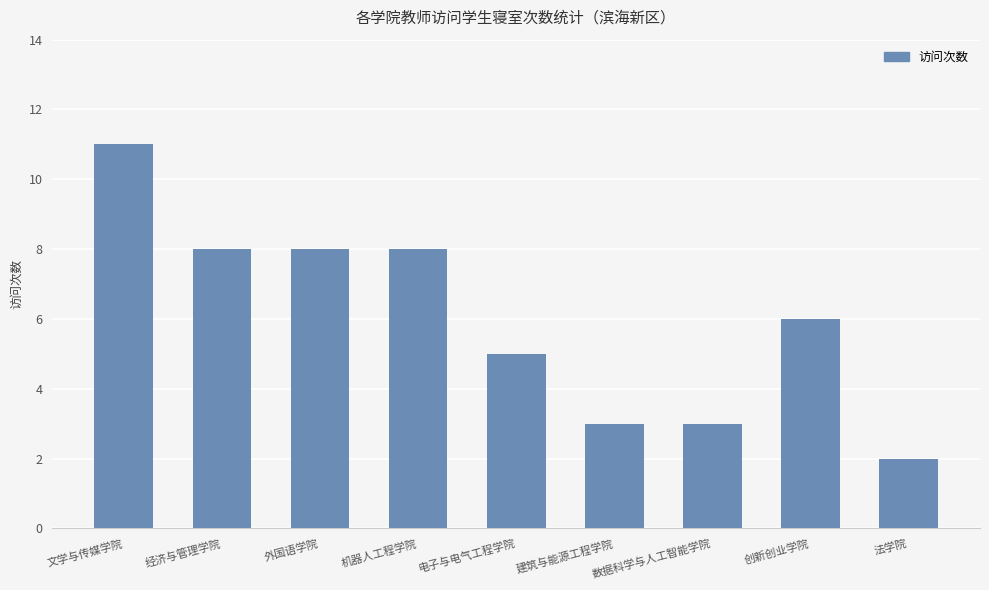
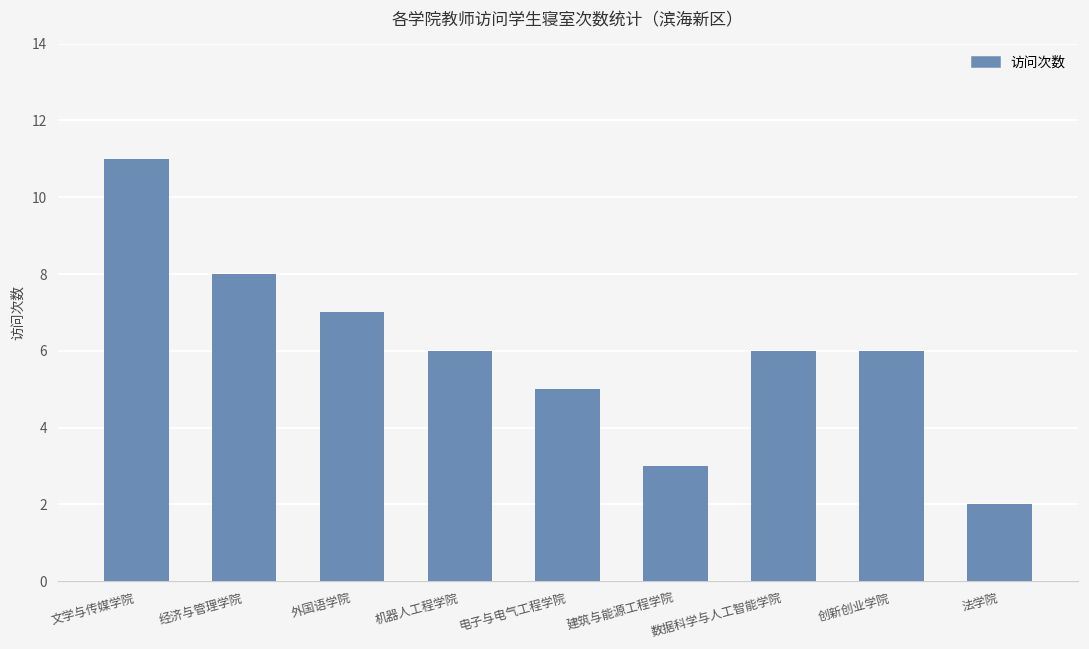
外国语学院: 8 -> 7
机器人工程学院: 8 -> 6
数据科学与人工智能学院: 3 -> 6
